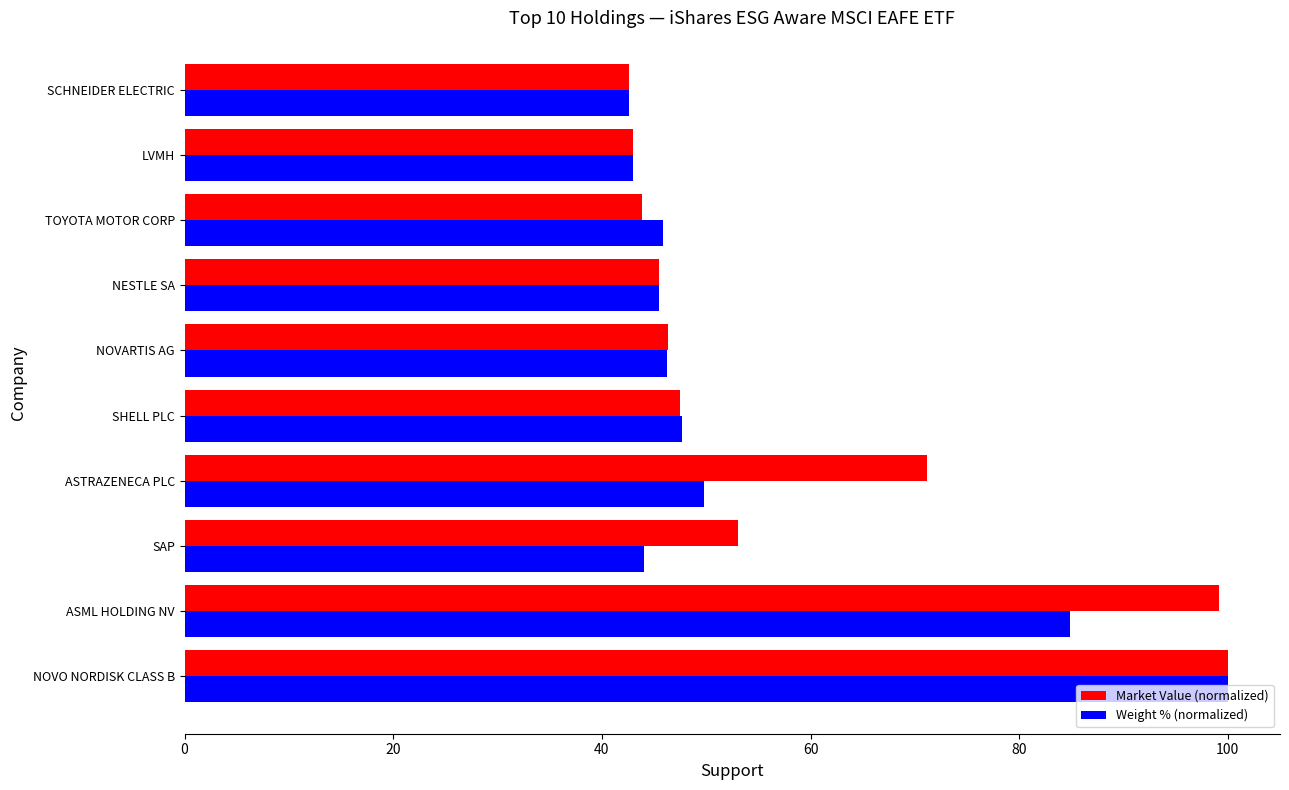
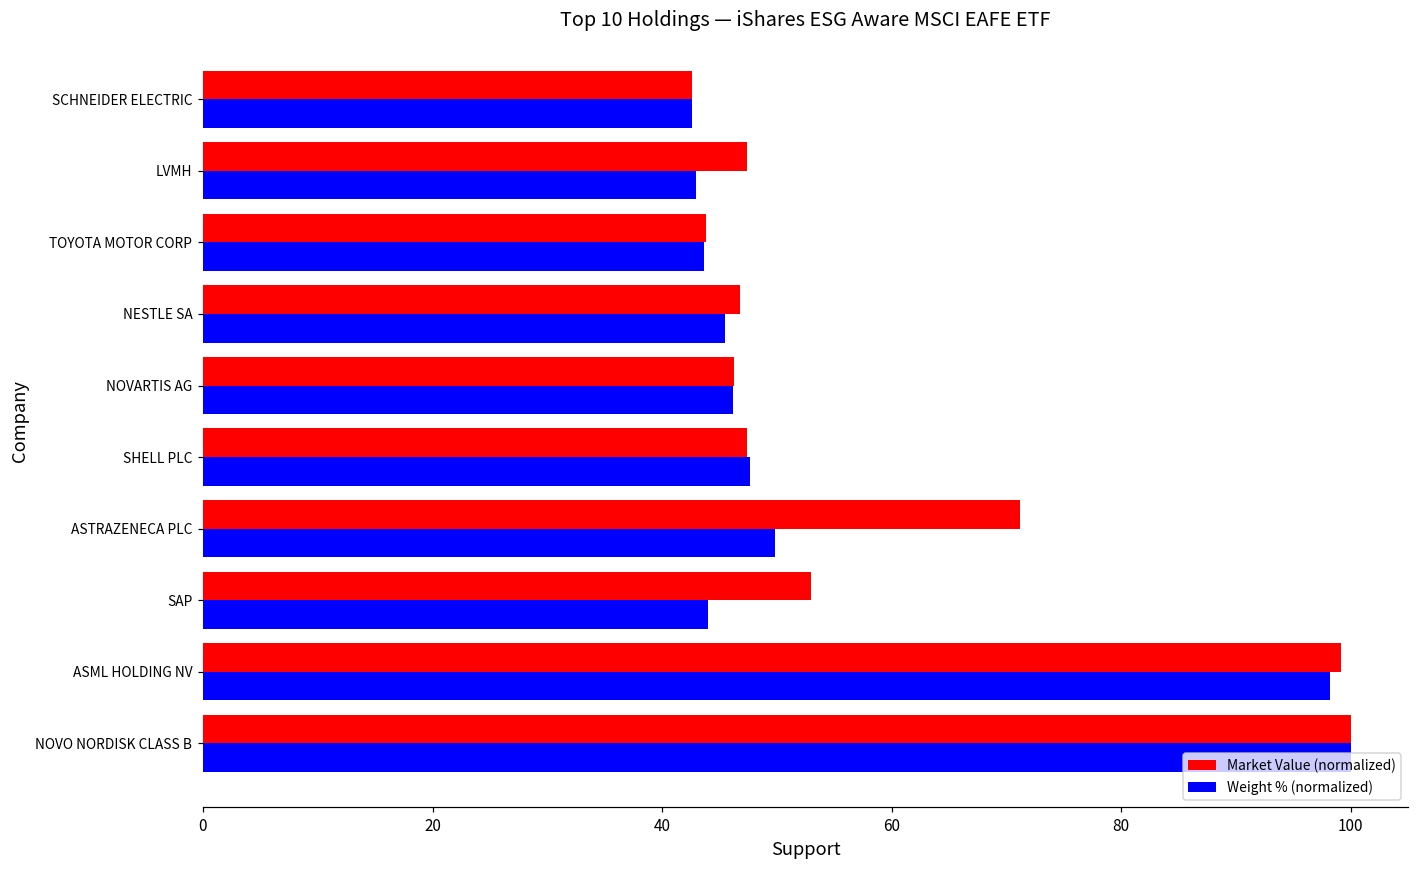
Market Value (normalized), LVMH: 43.0 -> 47.4
Weight % (normalized), TOYOTA MOTOR CORP: 45.8 -> 43.7
Market Value (normalized), NESTLE SA: 45.5 -> 46.8
Weight % (normalized), ASML HOLDING NV: 84.8 -> 98.2
